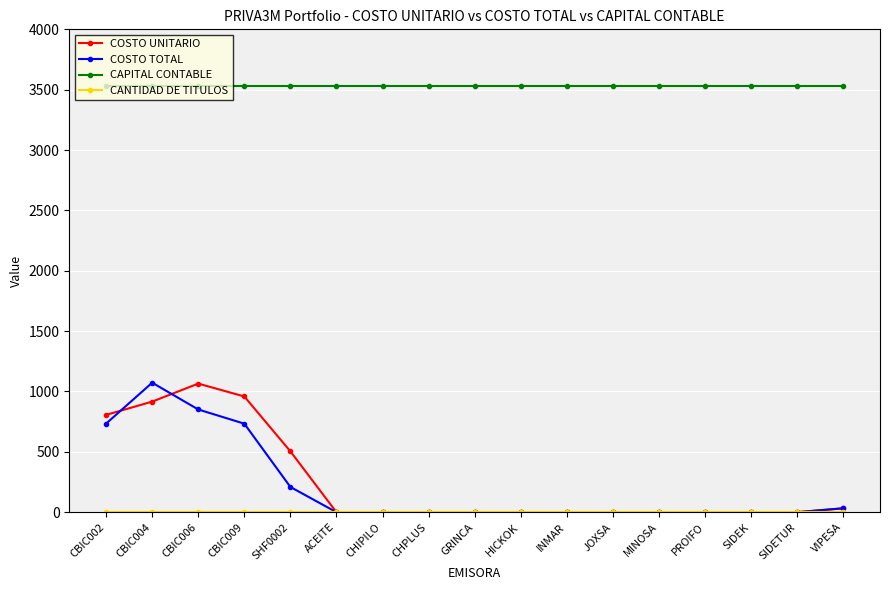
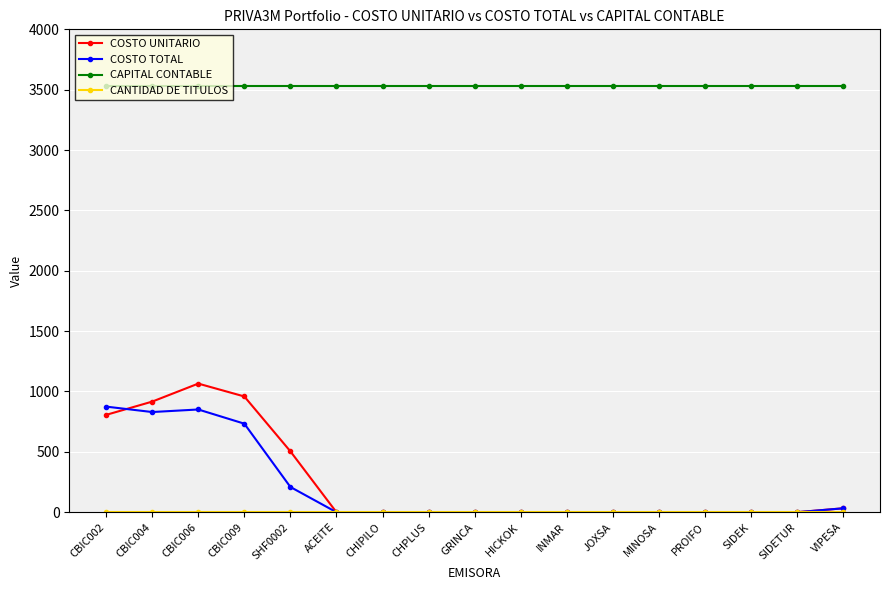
COSTO TOTAL, CBIC002: 730 -> 870
COSTO TOTAL, CBIC004: 1070 -> 830
